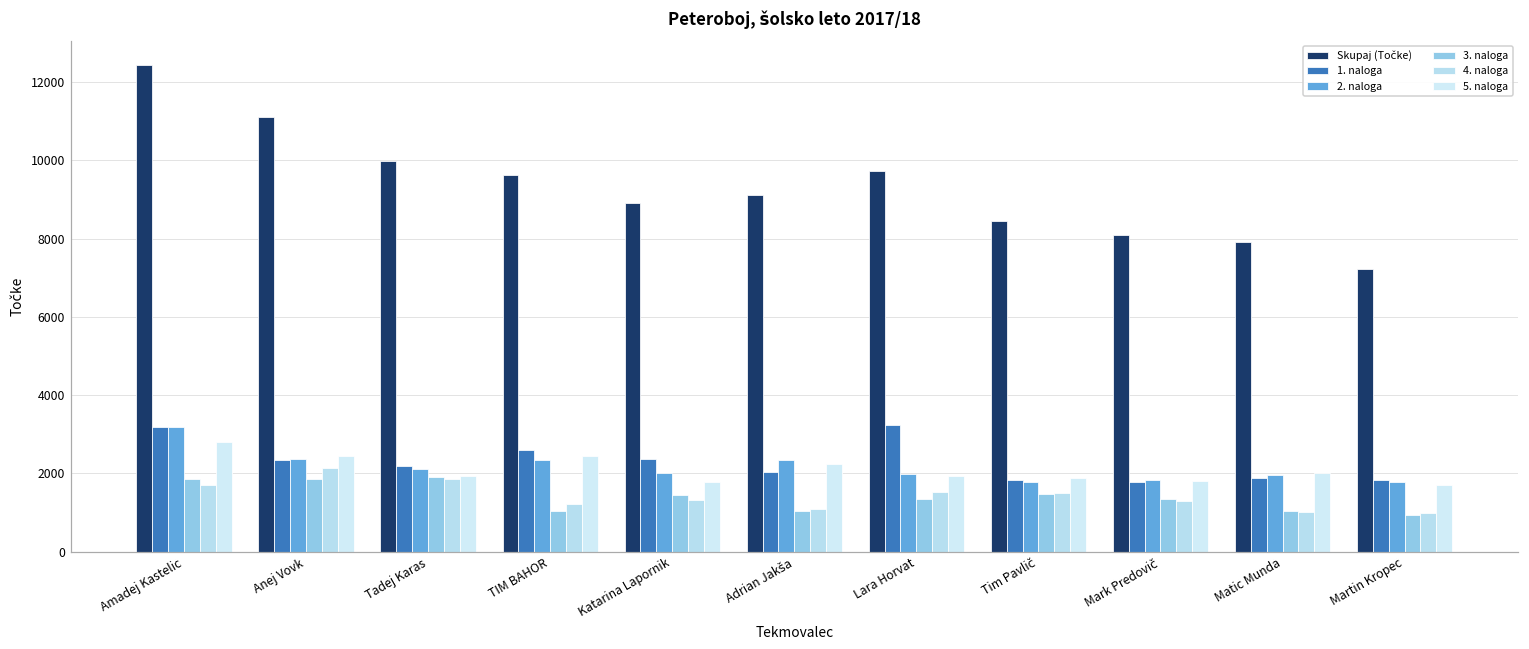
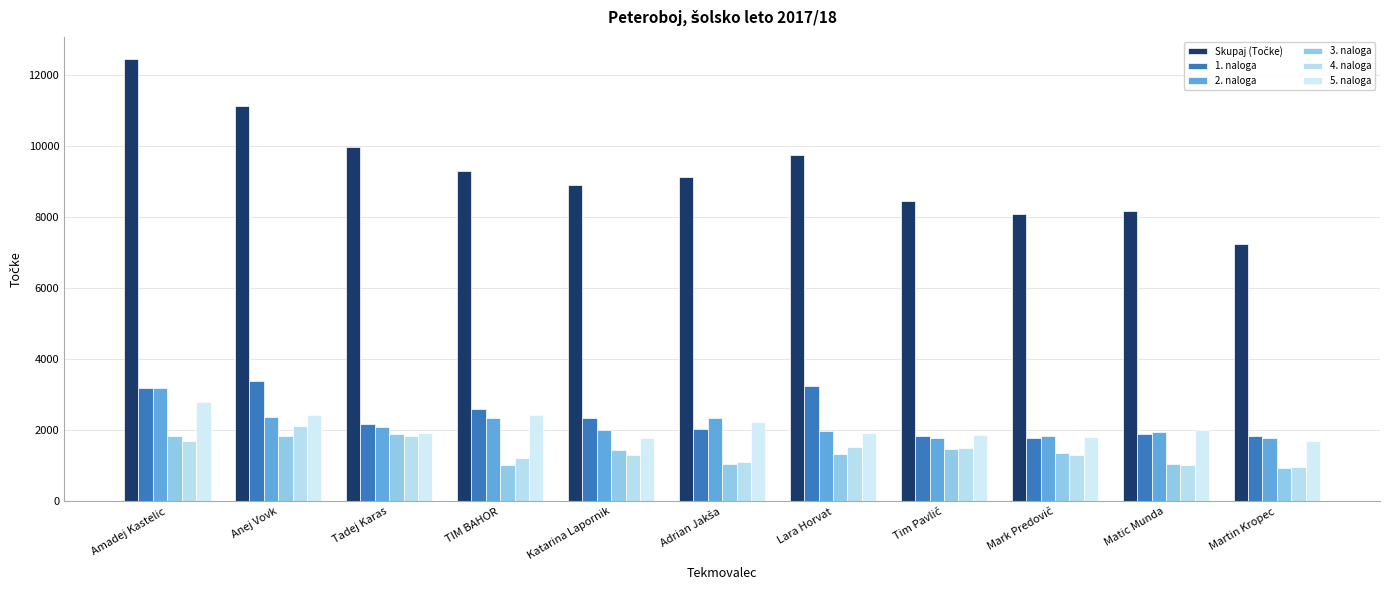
1. naloga, Anej Vovk: 2300 -> 3400
Skupaj (Točke), TIM BAHOR: 9600 -> 9300
Skupaj (Točke), Matic Munda: 7900 -> 8200
